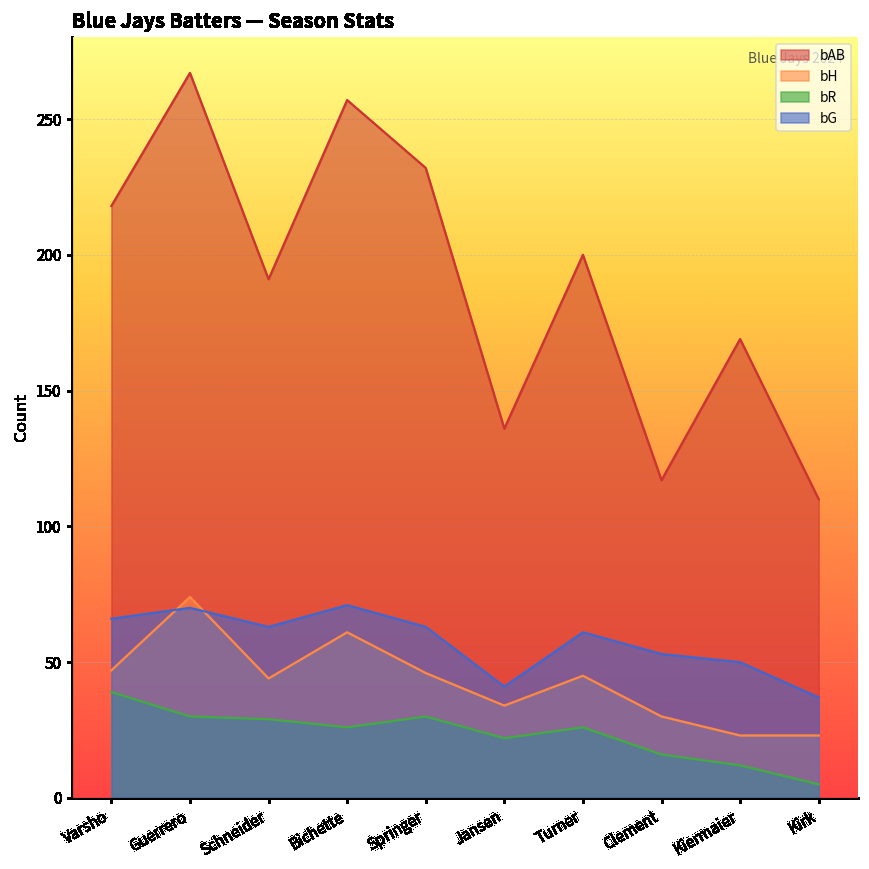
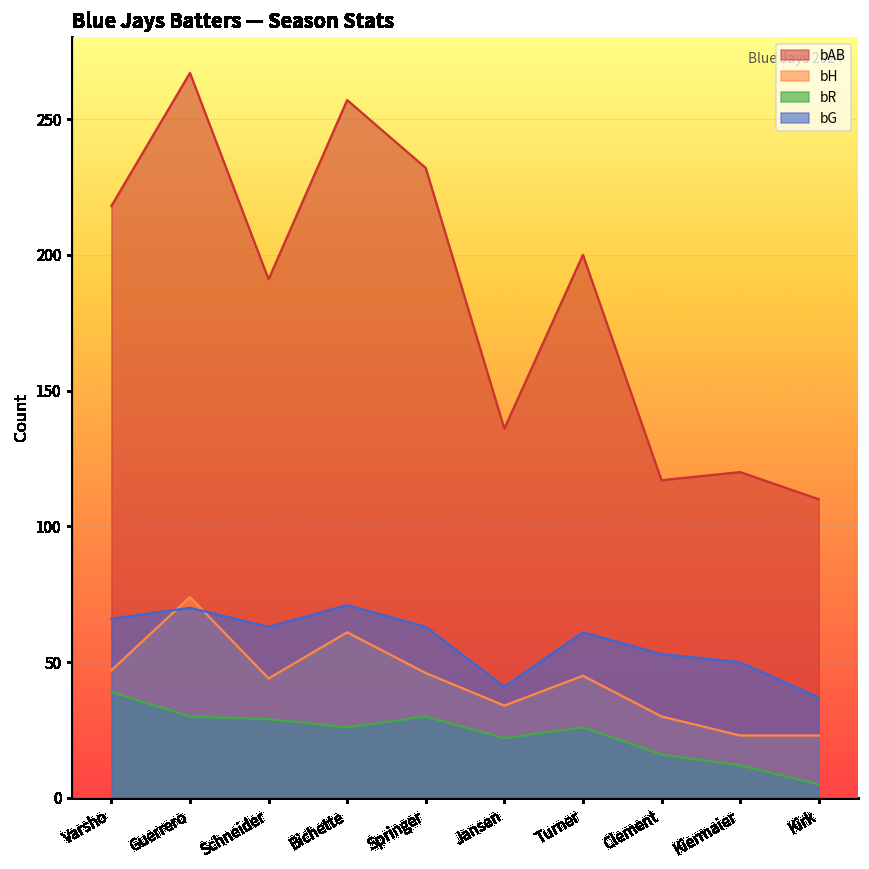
bAB, Kiermaier: 169 -> 120
